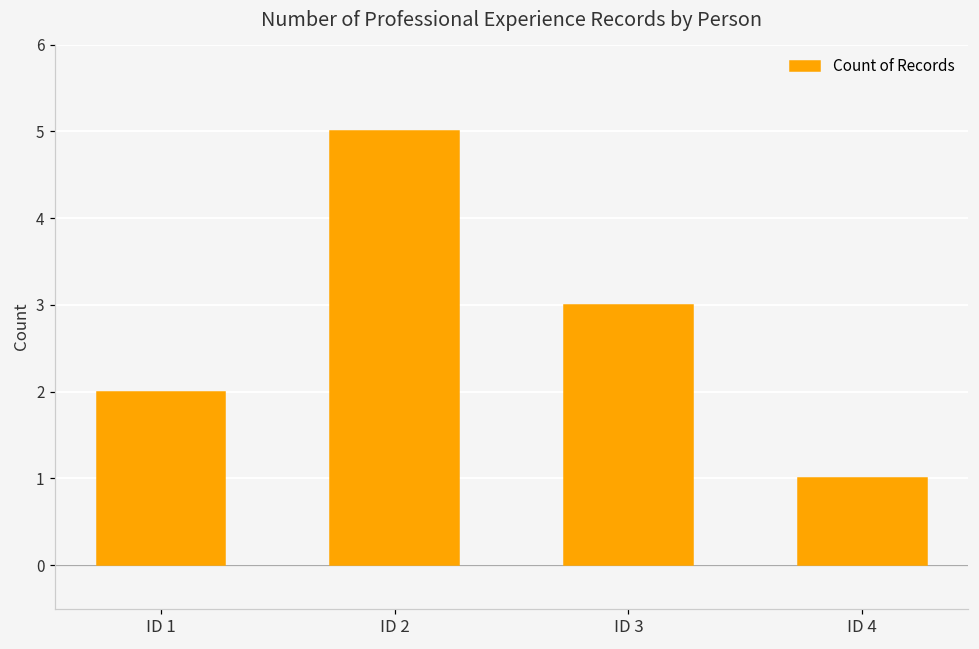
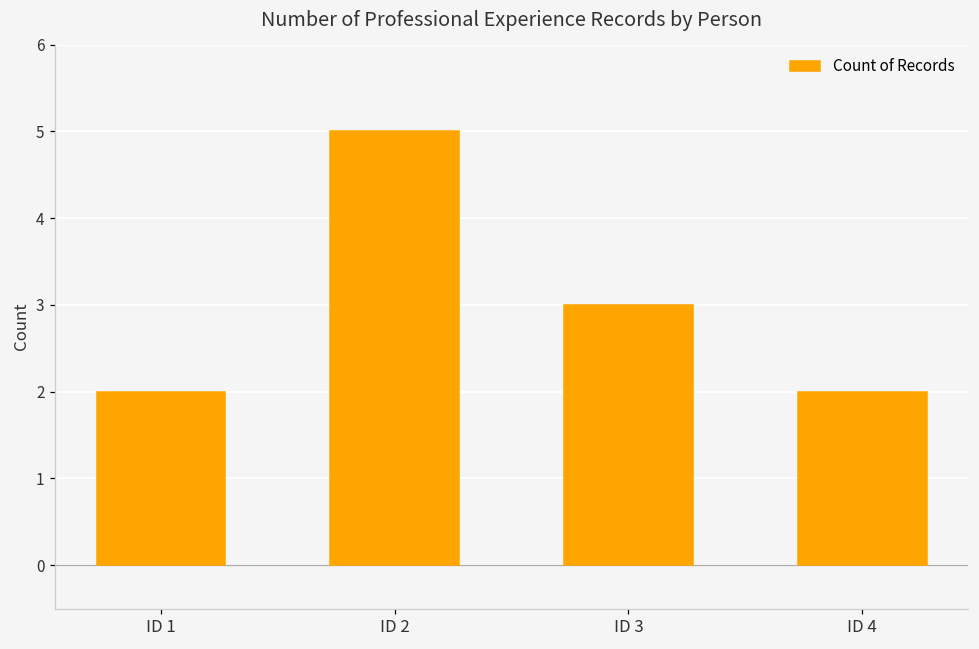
ID 4: 1 -> 2
